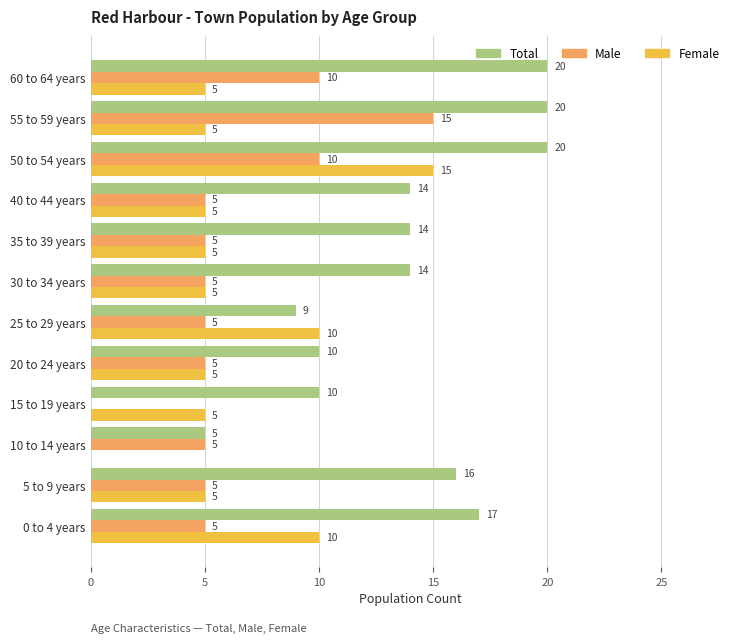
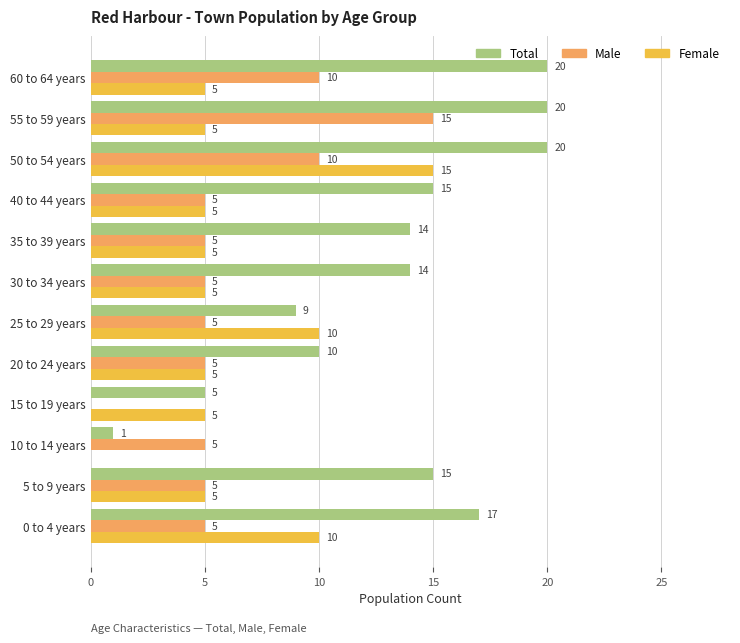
Total, 40 to 44 years: 14 -> 15
Total, 15 to 19 years: 10 -> 5
Total, 10 to 14 years: 5 -> 1
Total, 5 to 9 years: 16 -> 15
